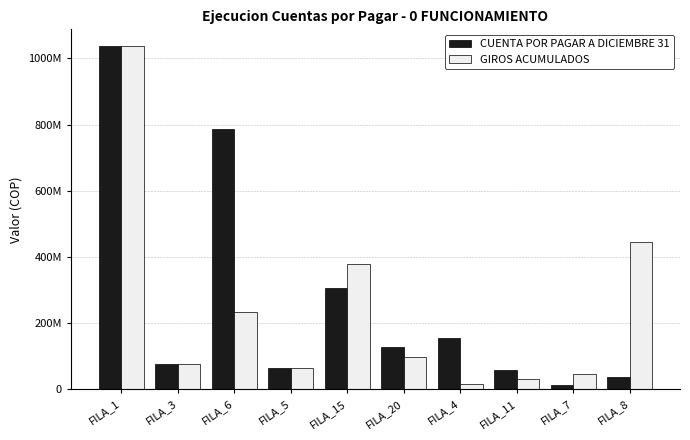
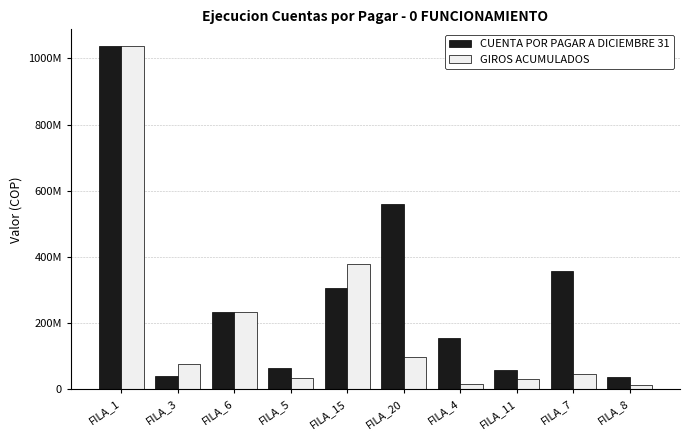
CUENTA POR PAGAR A DICIEMBRE 31, FILA_3: 80000000 -> 40000000
CUENTA POR PAGAR A DICIEMBRE 31, FILA_6: 790000000 -> 230000000
GIROS ACUMULADOS, FILA_5: 70000000 -> 30000000
CUENTA POR PAGAR A DICIEMBRE 31, FILA_20: 130000000 -> 560000000
CUENTA POR PAGAR A DICIEMBRE 31, FILA_7: 10000000 -> 360000000
GIROS ACUMULADOS, FILA_8: 450000000 -> 10000000
